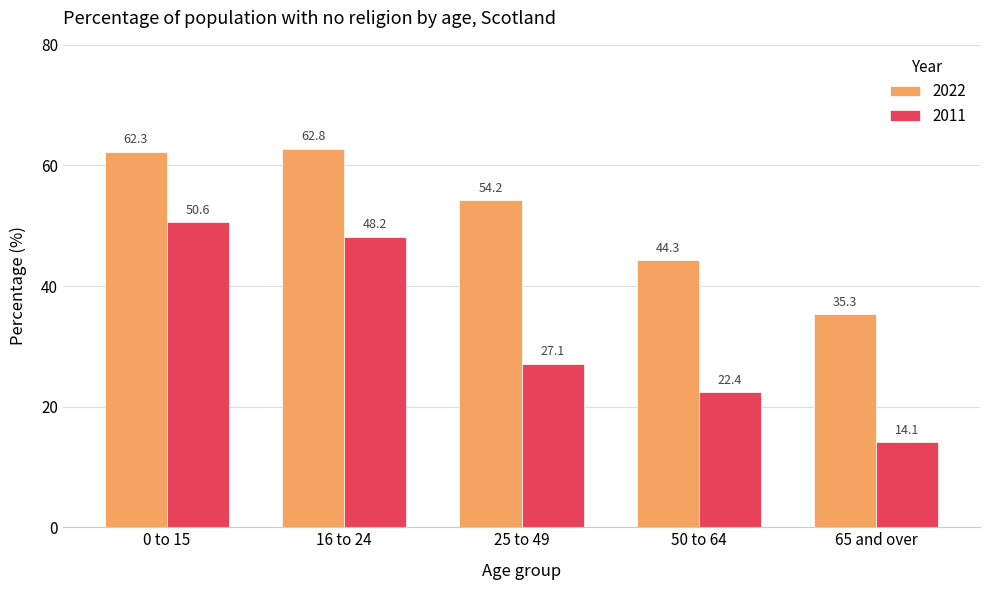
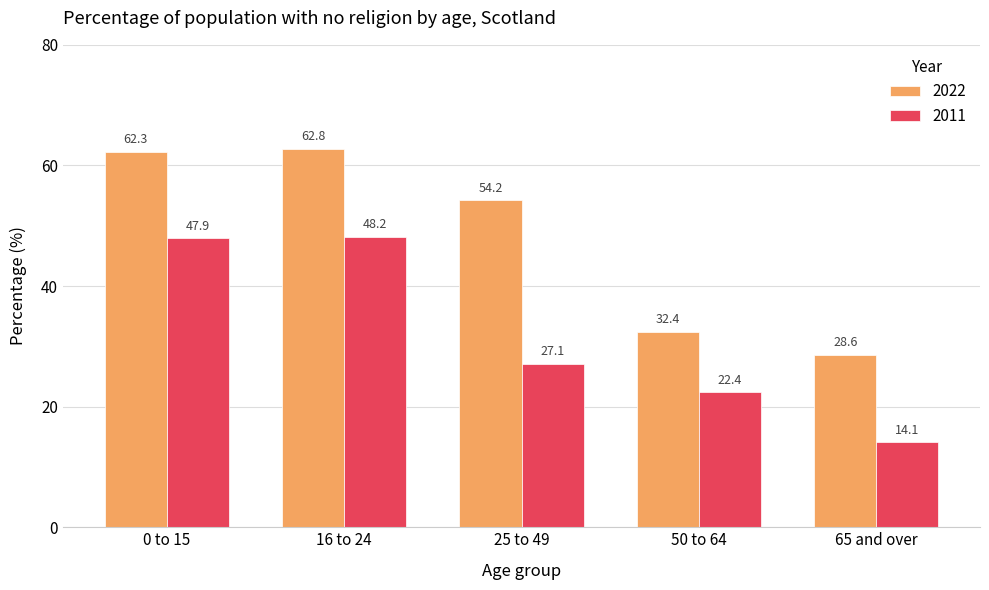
2011, 0 to 15: 50.6 -> 47.9
2022, 50 to 64: 44.3 -> 32.4
2022, 65 and over: 35.3 -> 28.6
